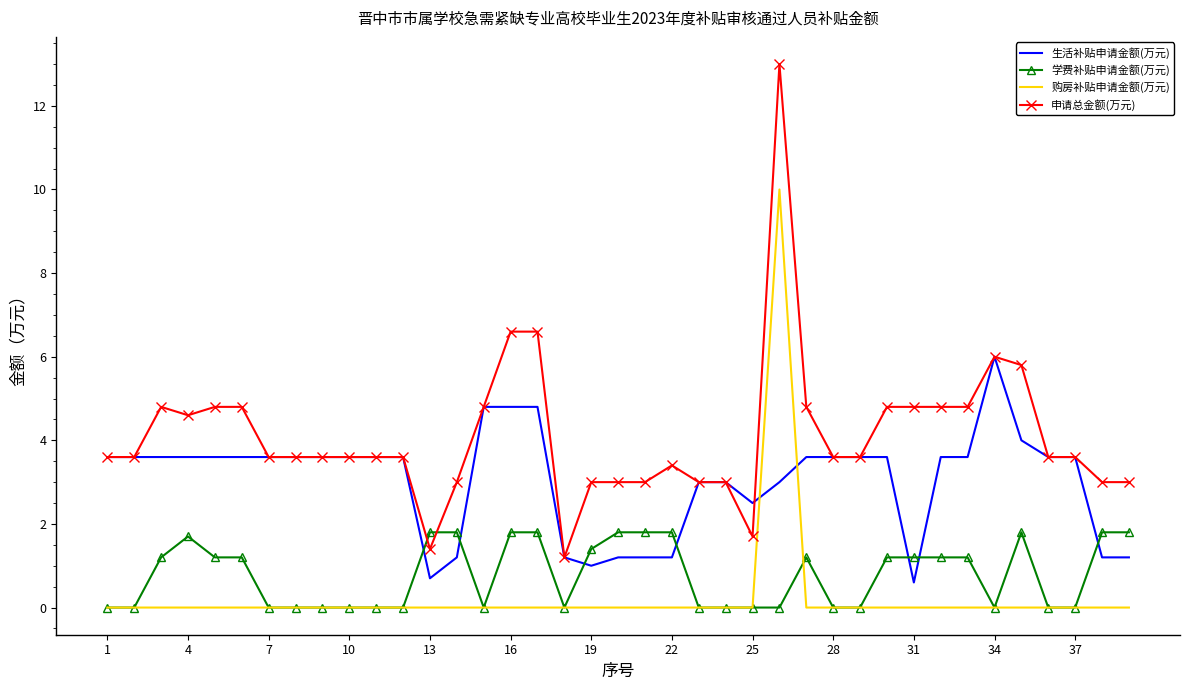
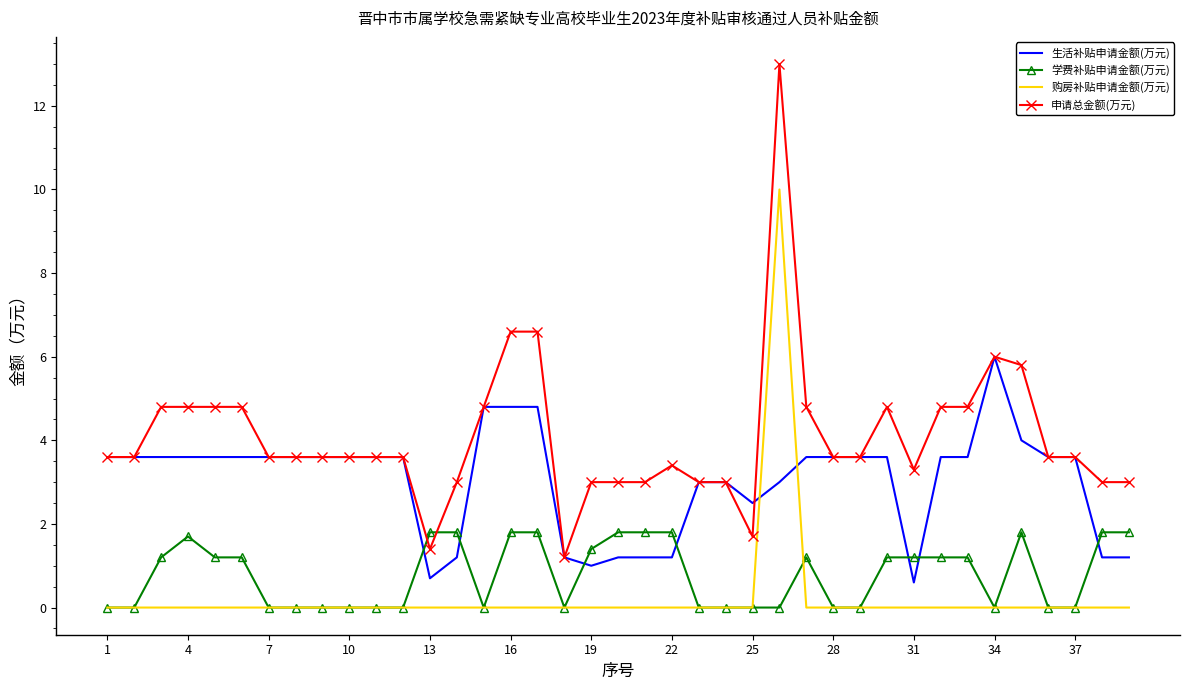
申请总金额(万元), 4: 4.6 -> 4.8
申请总金额(万元), 31: 4.8 -> 3.3
